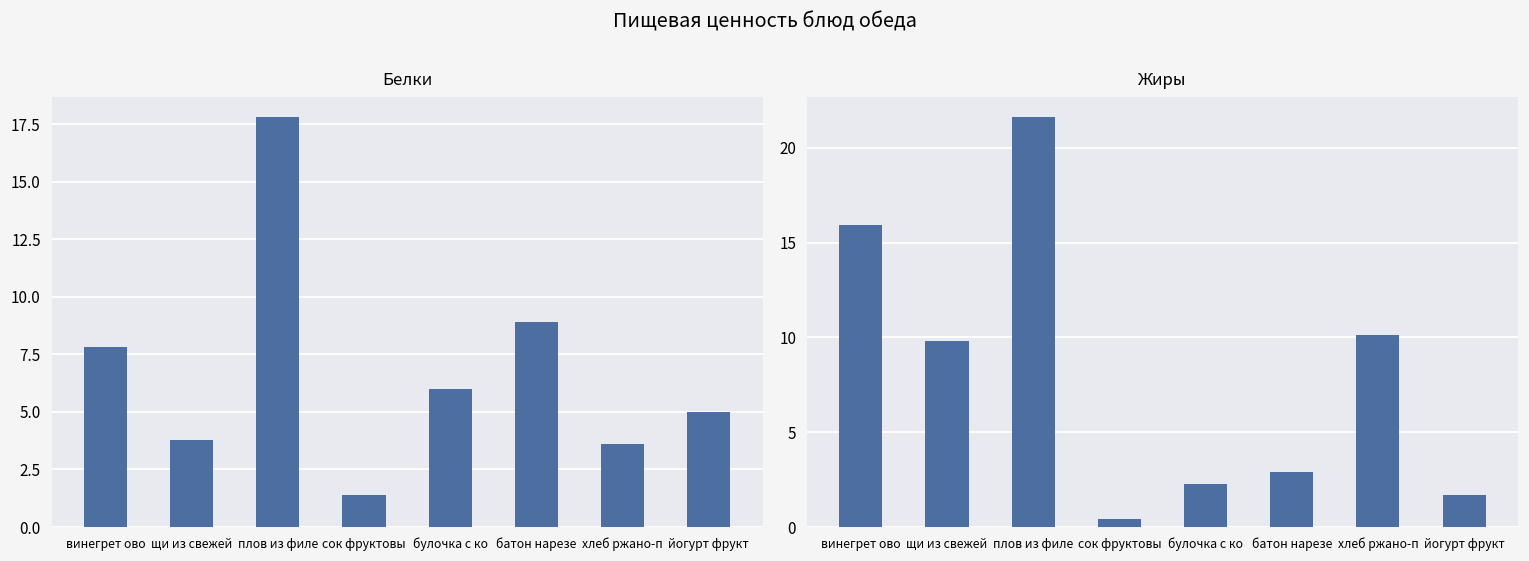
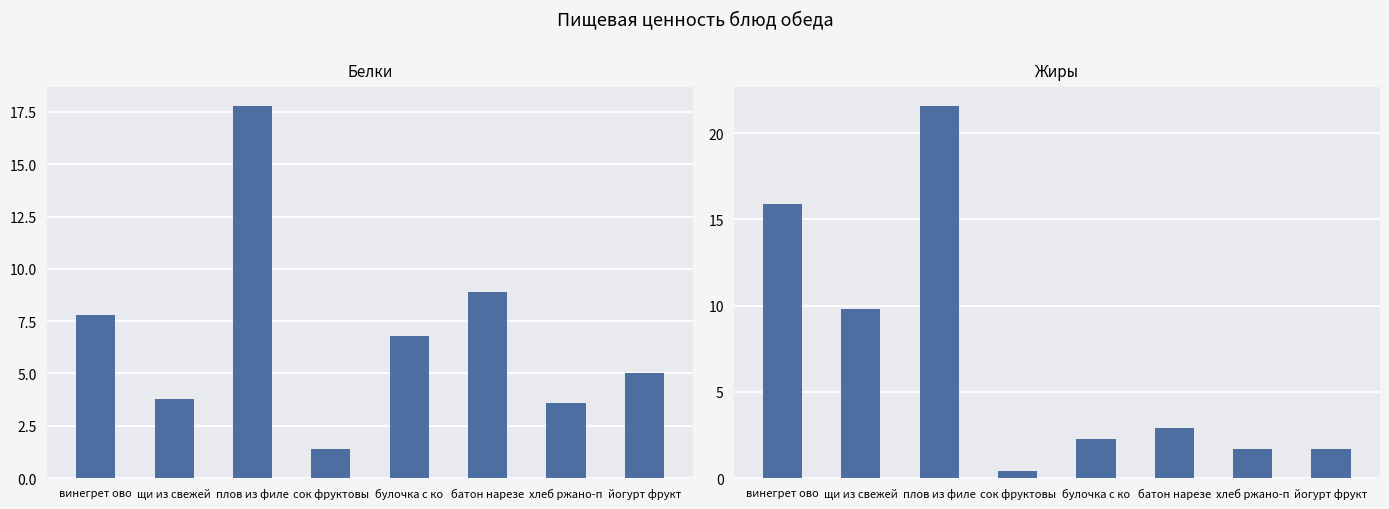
Белки, булочка с ко: 6.0 -> 6.8
Жиры, хлеб ржано-п: 10.1 -> 1.7
